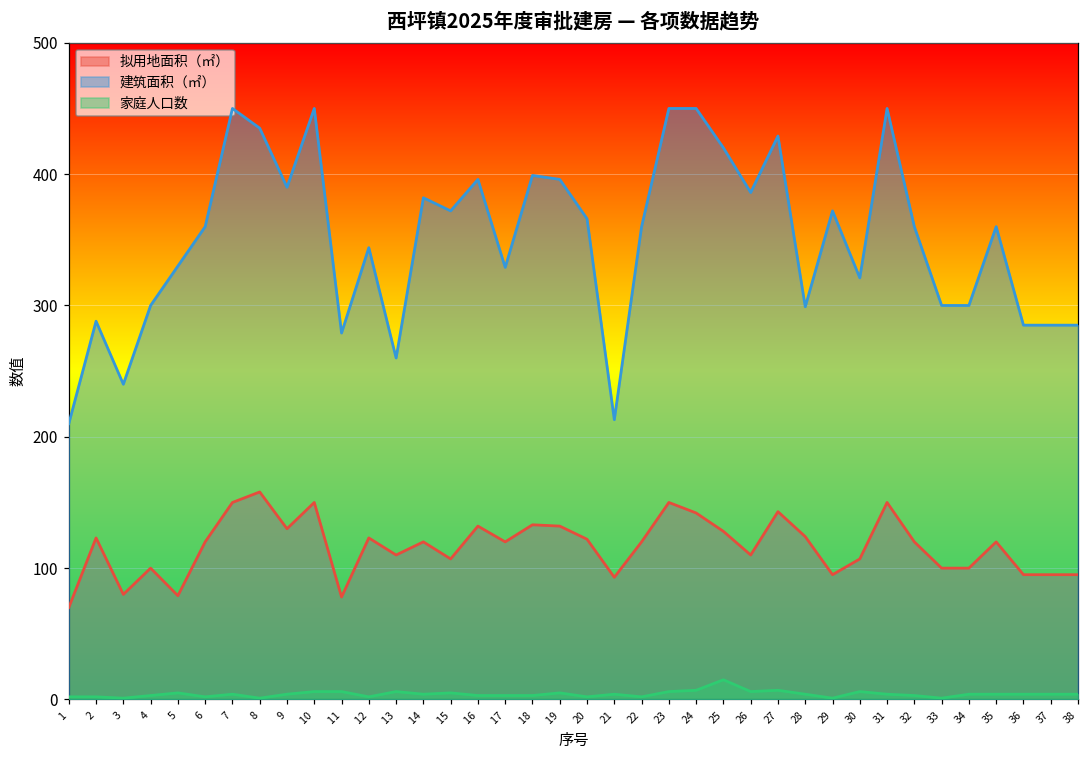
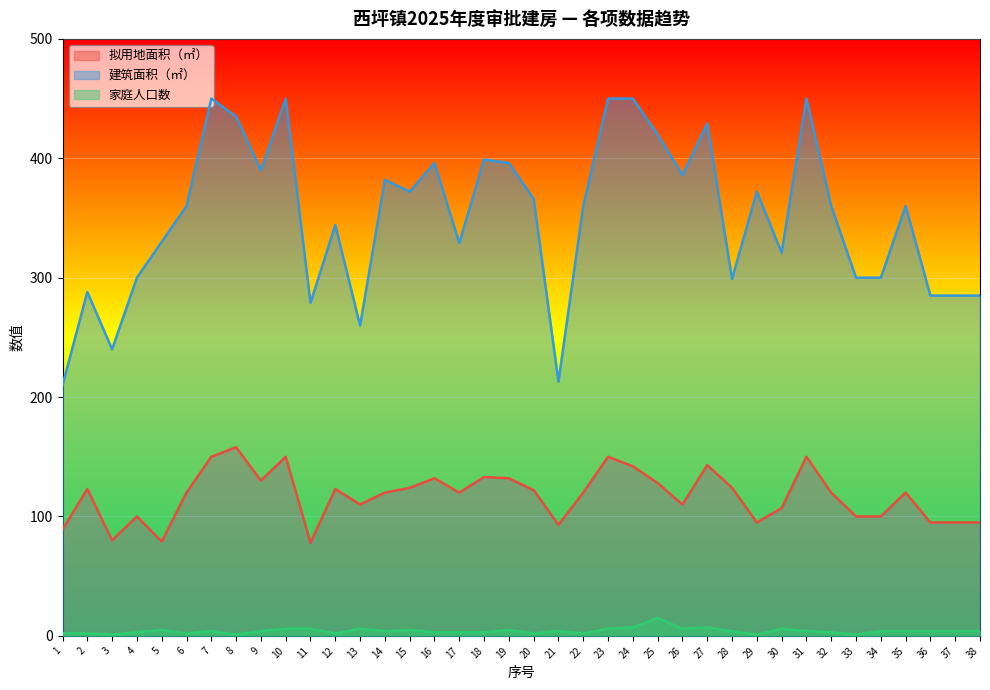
拟用地面积（㎡）, 1: 70 -> 89
拟用地面积（㎡）, 15: 107 -> 124
